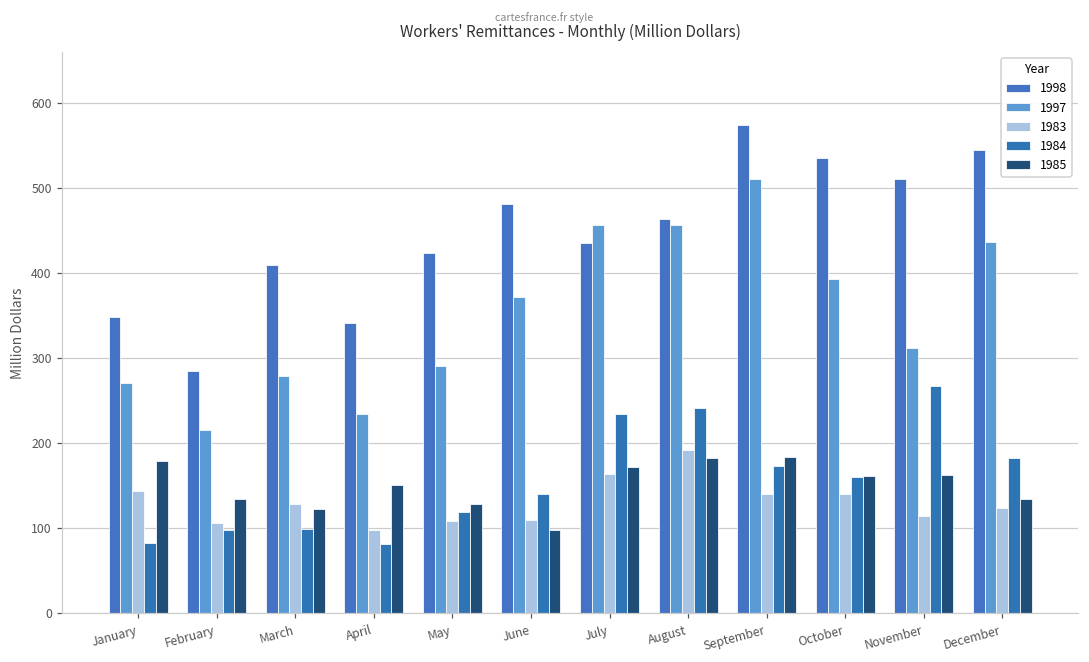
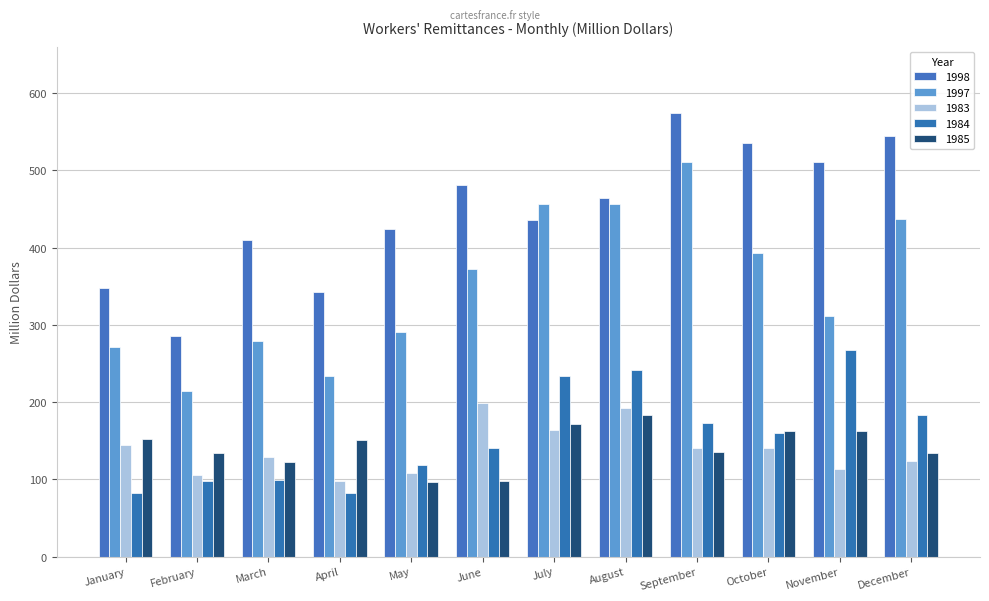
1985, January: 180 -> 150
1985, May: 130 -> 100
1983, June: 110 -> 200
1985, September: 180 -> 140
